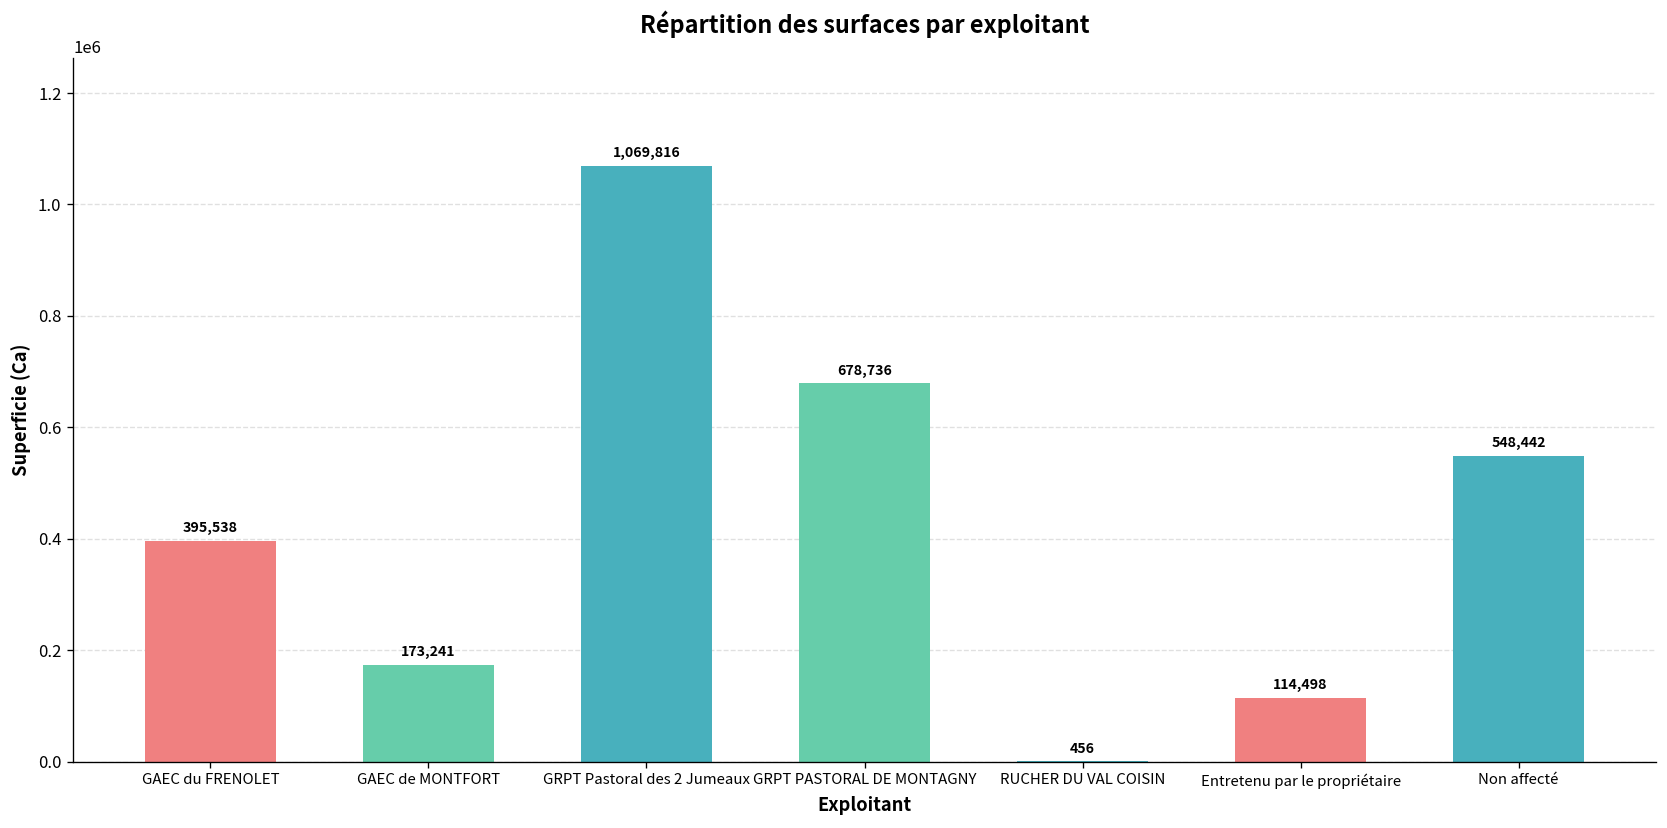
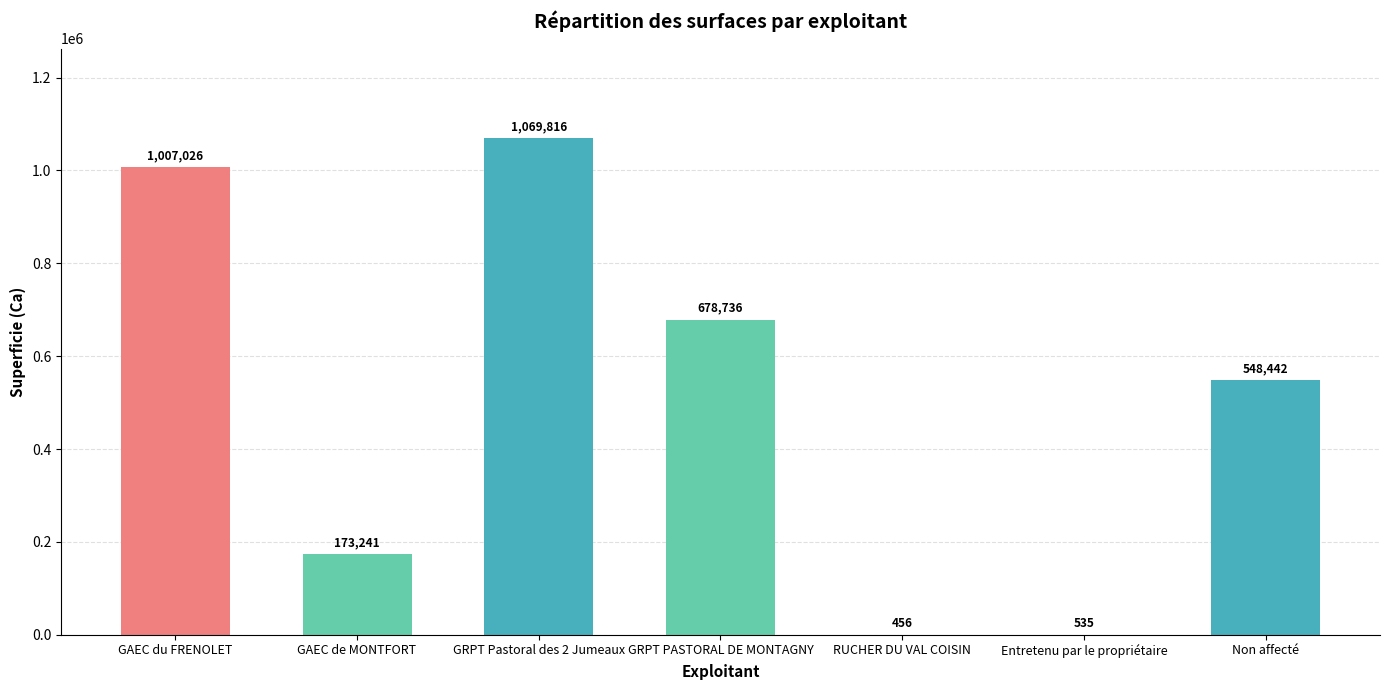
GAEC du FRENOLET: 395,538 -> 1,007,026
Entretenu par le propriétaire: 114,498 -> 535
